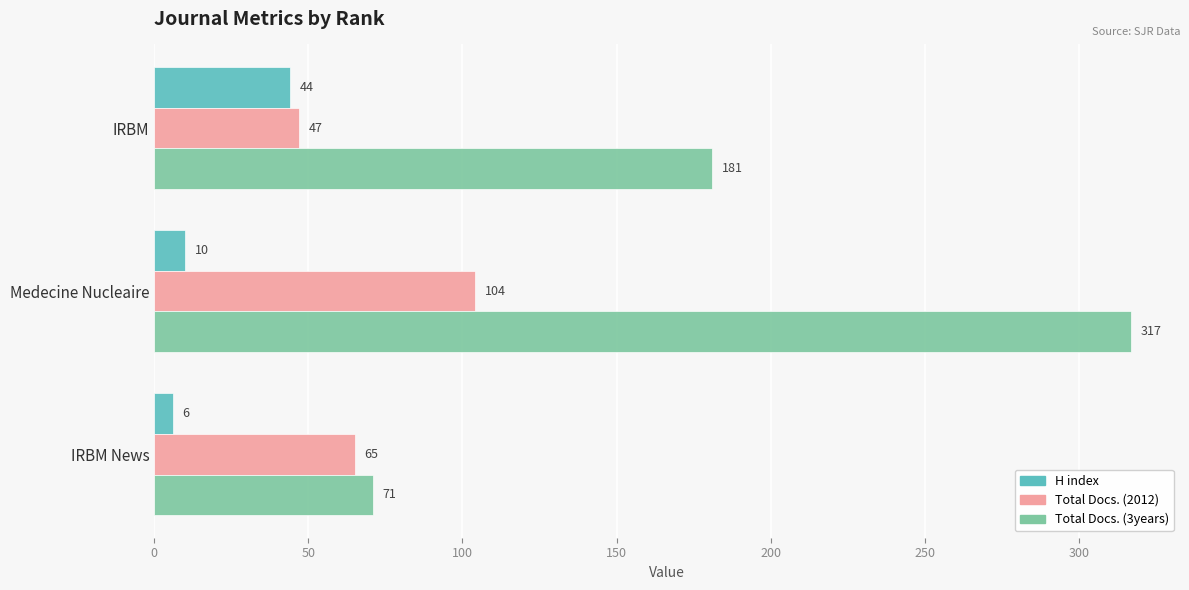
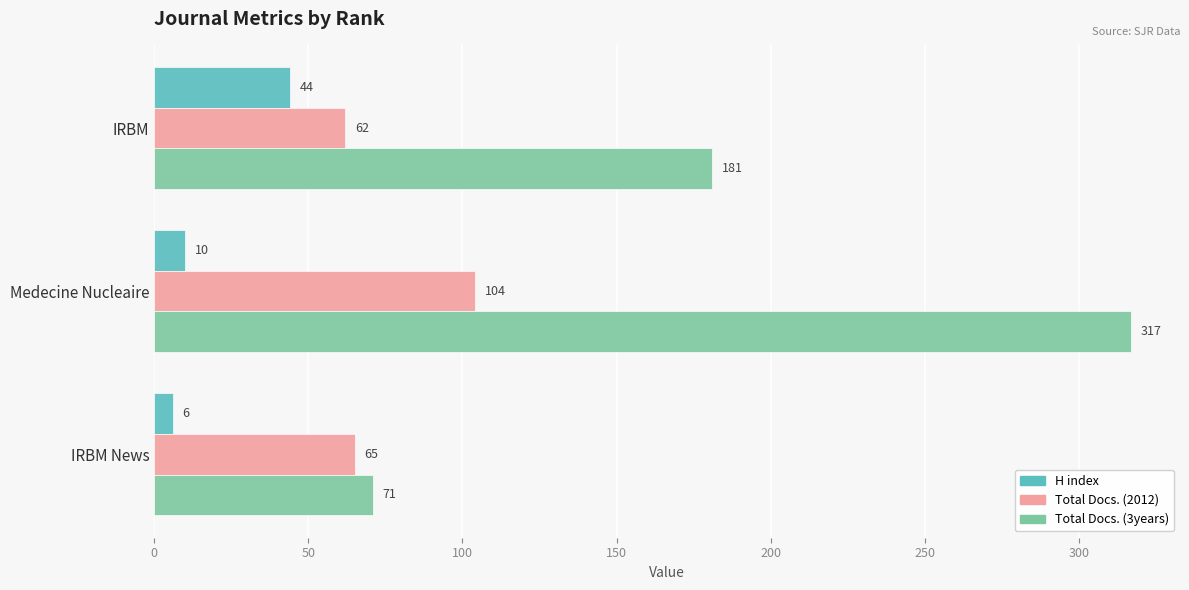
Total Docs. (2012), IRBM: 47 -> 62
